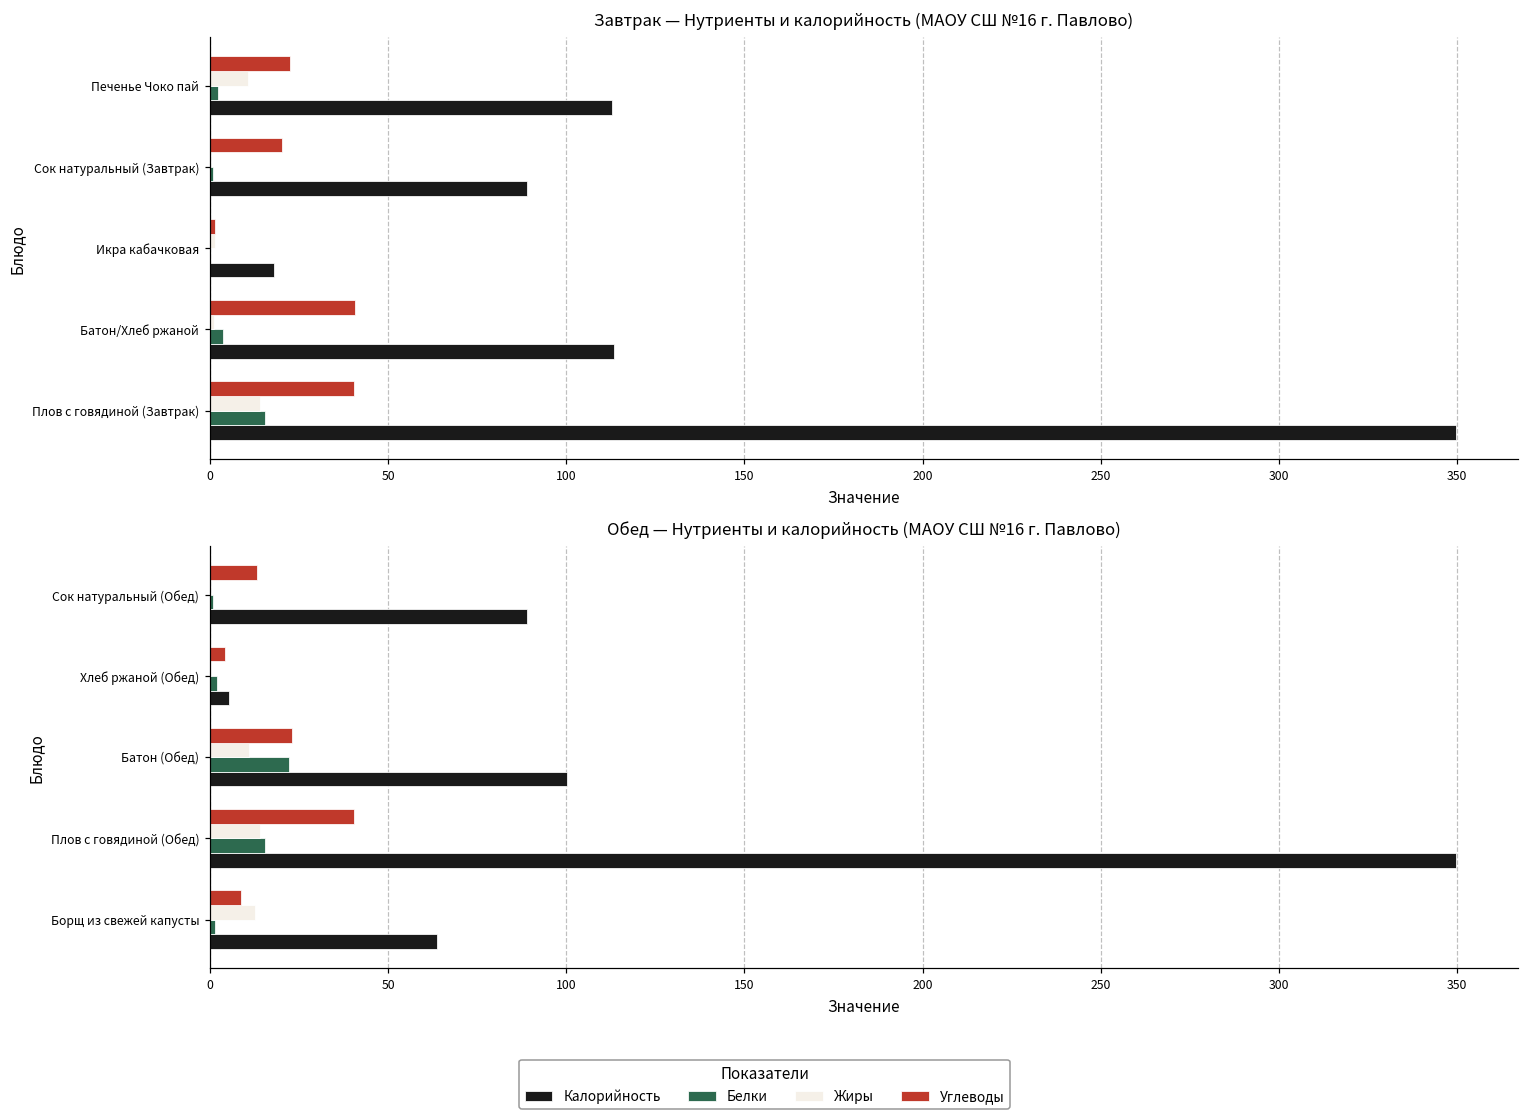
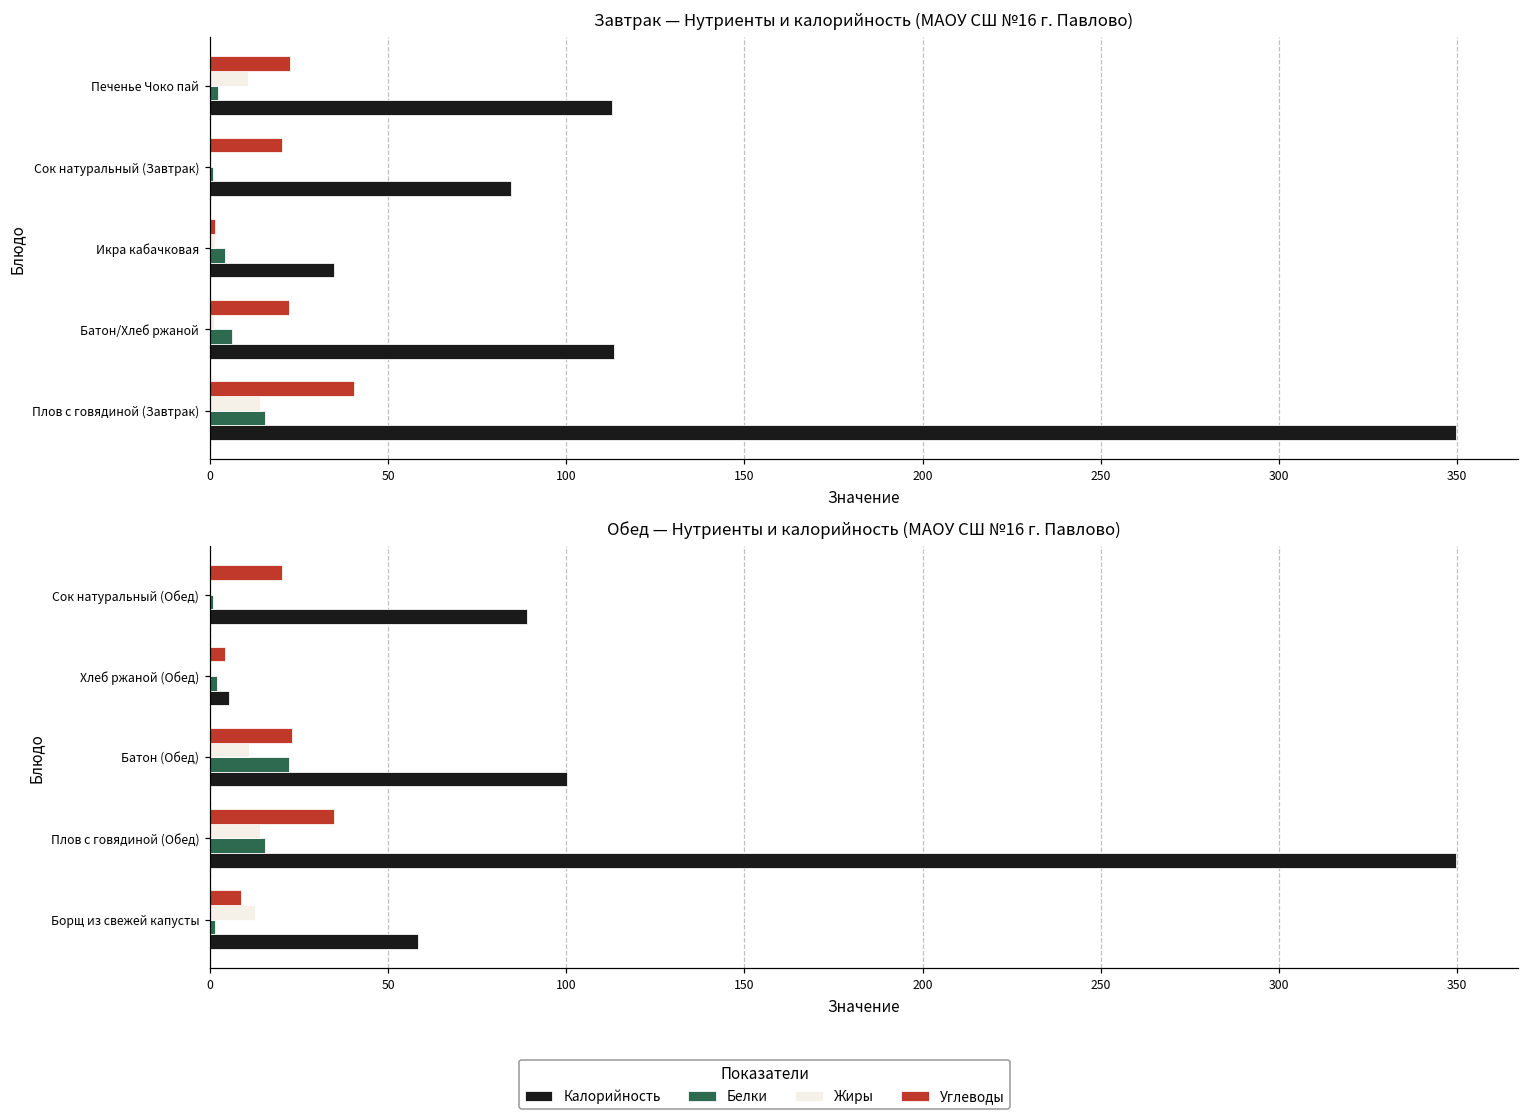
Завтрак — Нутриенты и калорийность (МАОУ СШ №16 г. Павлово), Калорийность, Сок натуральный (Завтрак): 89 -> 84
Завтрак — Нутриенты и калорийность (МАОУ СШ №16 г. Павлово), Белки, Икра кабачковая: 0 -> 4
Завтрак — Нутриенты и калорийность (МАОУ СШ №16 г. Павлово), Калорийность, Икра кабачковая: 18 -> 35
Завтрак — Нутриенты и калорийность (МАОУ СШ №16 г. Павлово), Углеводы, Батон/Хлеб ржаной: 41 -> 22
Завтрак — Нутриенты и калорийность (МАОУ СШ №16 г. Павлово), Белки, Батон/Хлеб ржаной: 4 -> 6
Обед — Нутриенты и калорийность (МАОУ СШ №16 г. Павлово), Углеводы, Сок натуральный (Обед): 13 -> 20
Обед — Нутриенты и калорийность (МАОУ СШ №16 г. Павлово), Углеводы, Плов с говядиной (Обед): 40 -> 35
Обед — Нутриенты и калорийность (МАОУ СШ №16 г. Павлово), Калорийность, Борщ из свежей капусты: 64 -> 58
